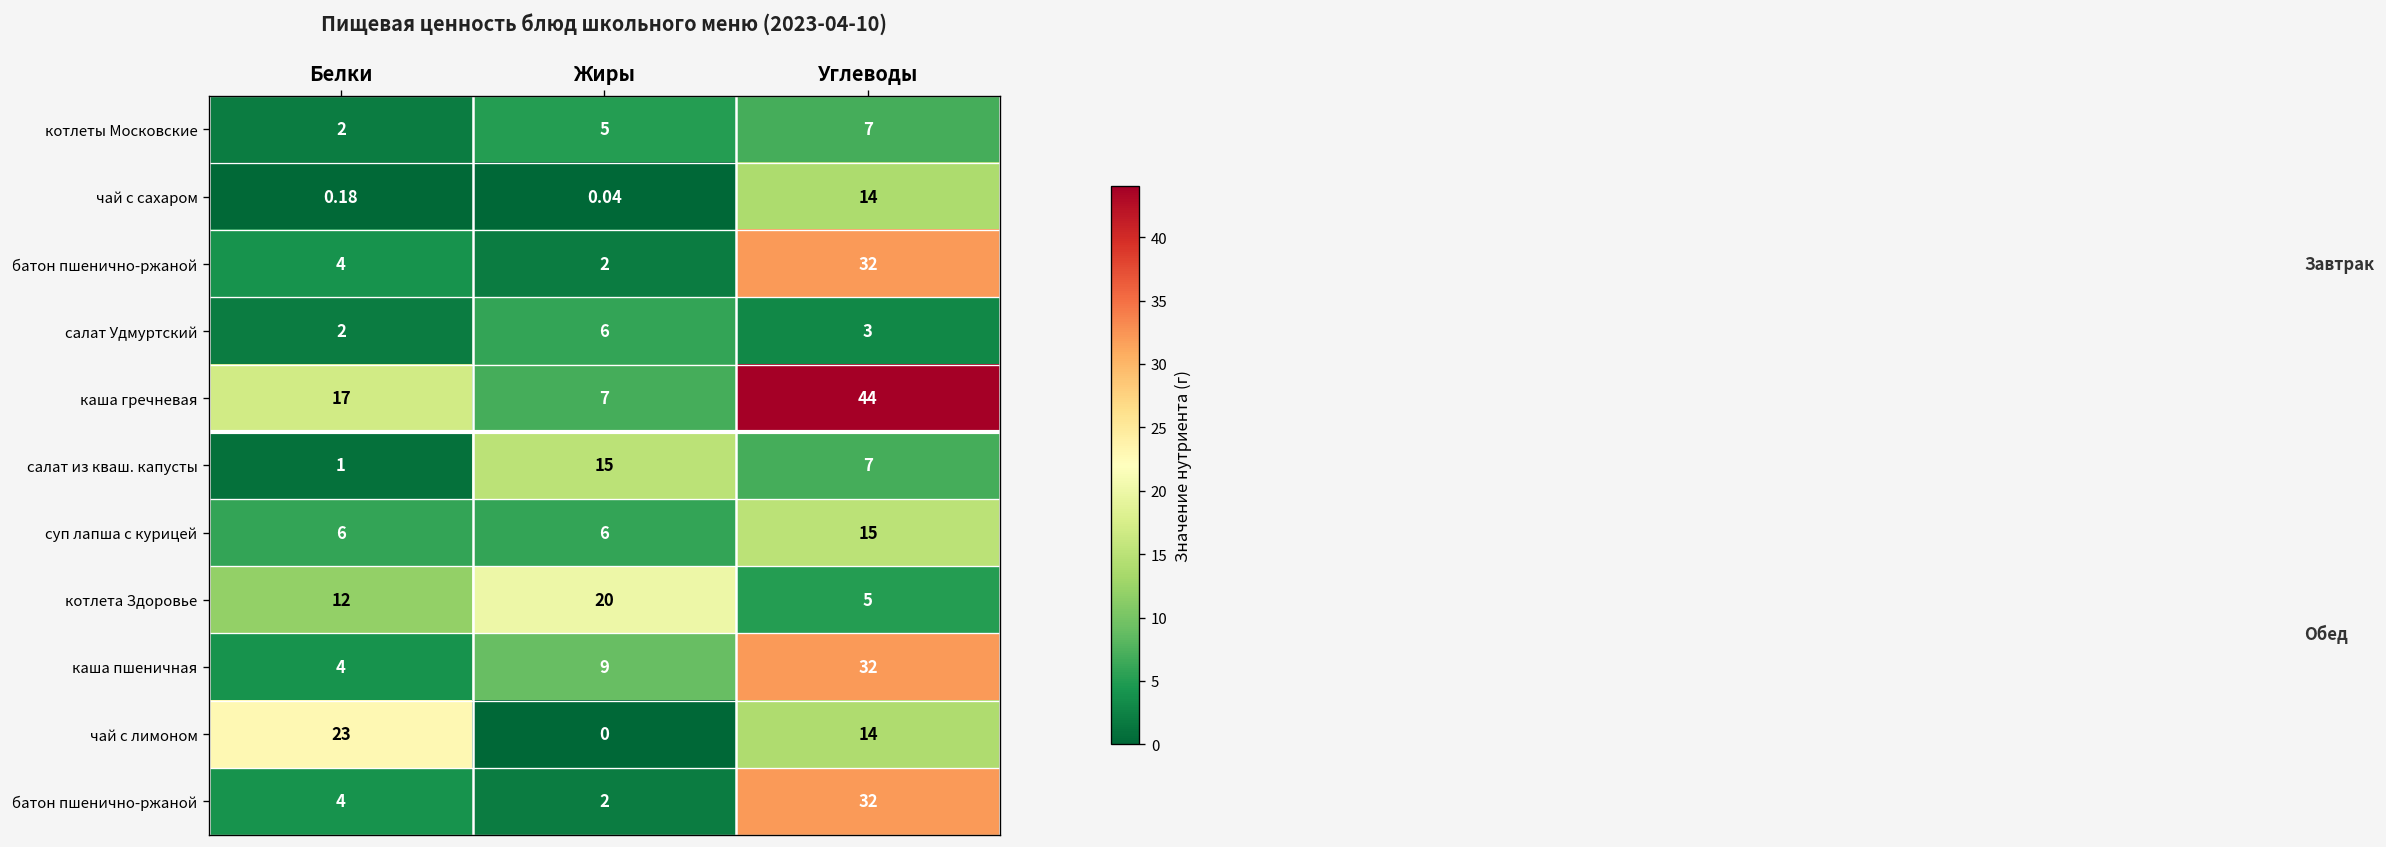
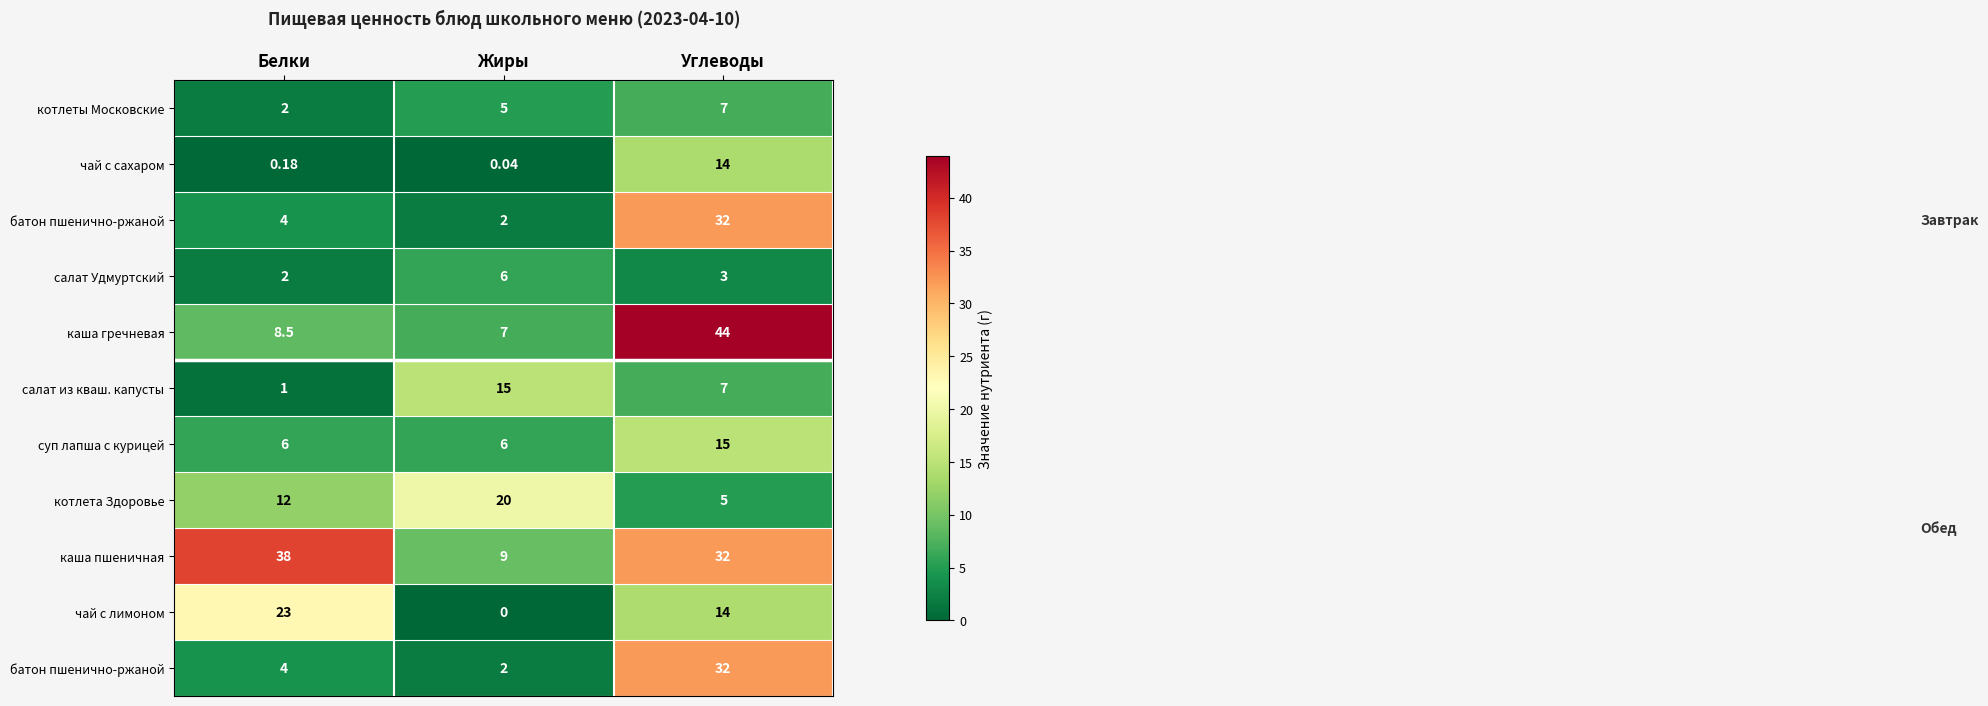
каша гречневая, Белки: 17 -> 8.5
каша пшеничная, Белки: 4 -> 38
